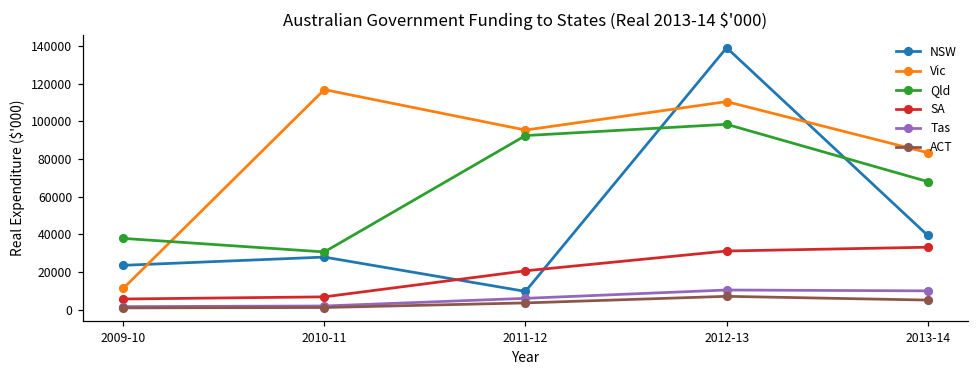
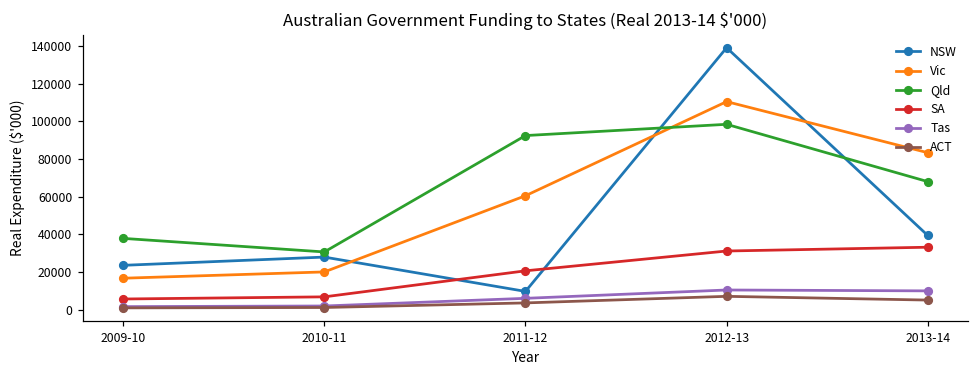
Vic, 2009-10: 11000 -> 17000
Vic, 2010-11: 117000 -> 20000
Vic, 2011-12: 95000 -> 60000
